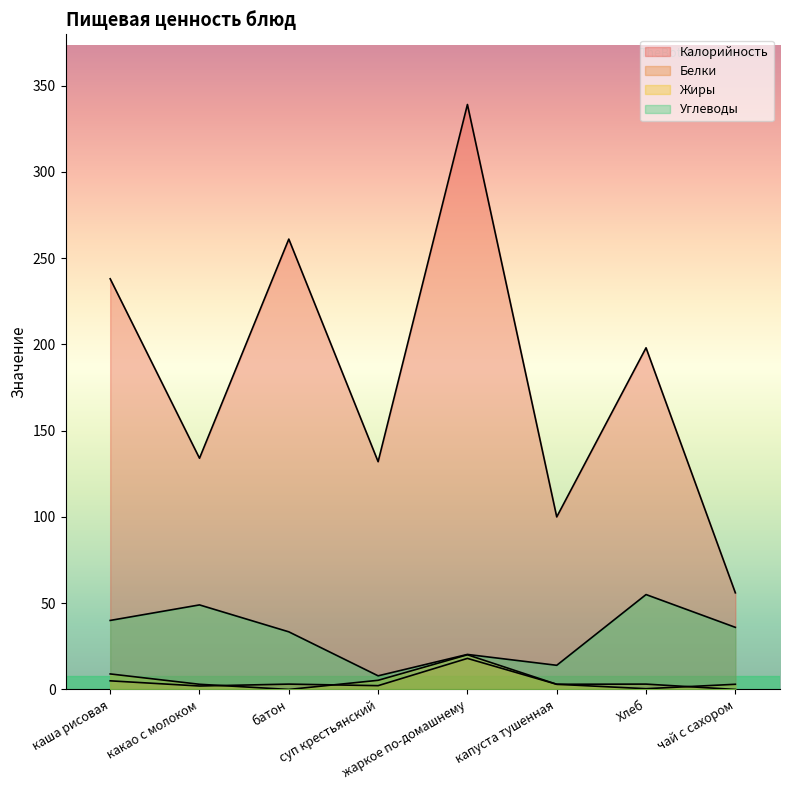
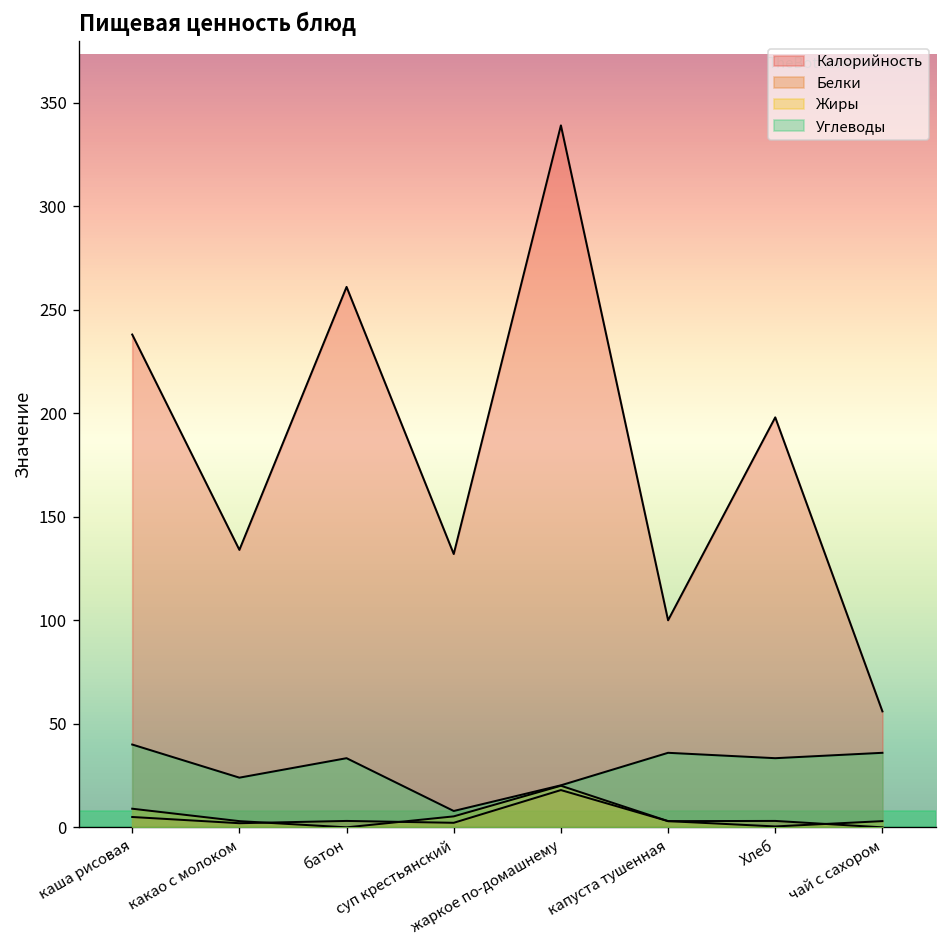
Углеводы, какао с молоком: 49 -> 24
Углеводы, капуста тушенная: 14 -> 36
Углеводы, Хлеб: 55 -> 33
